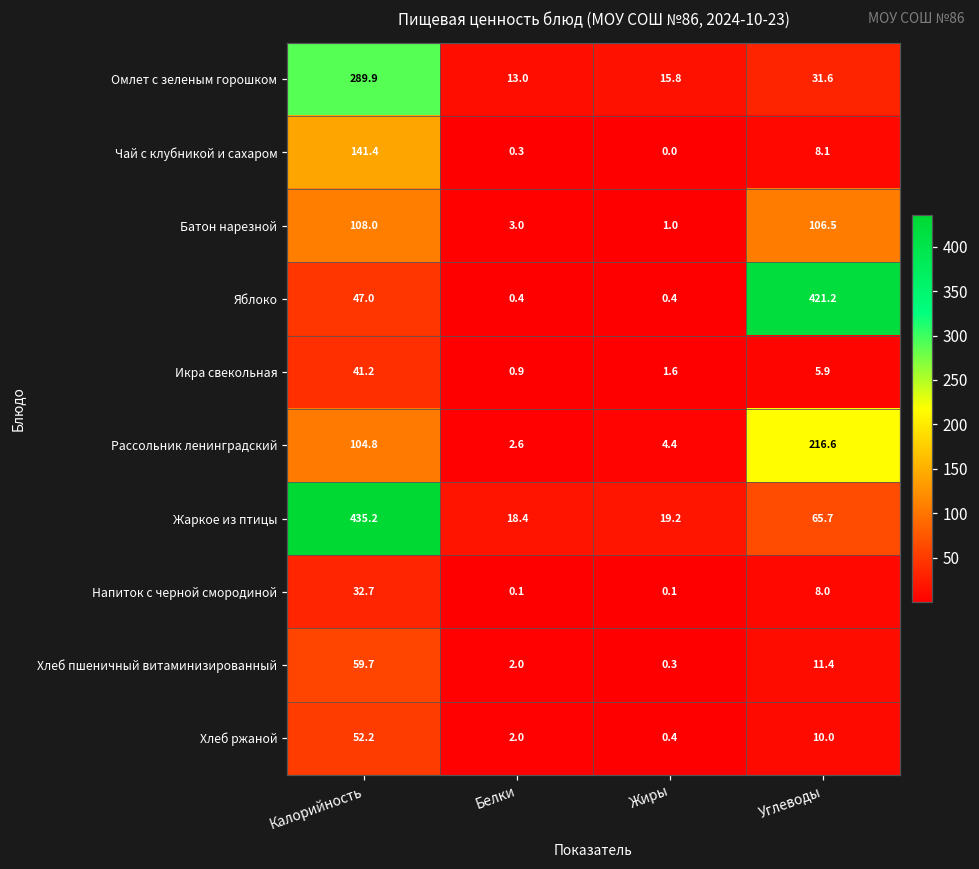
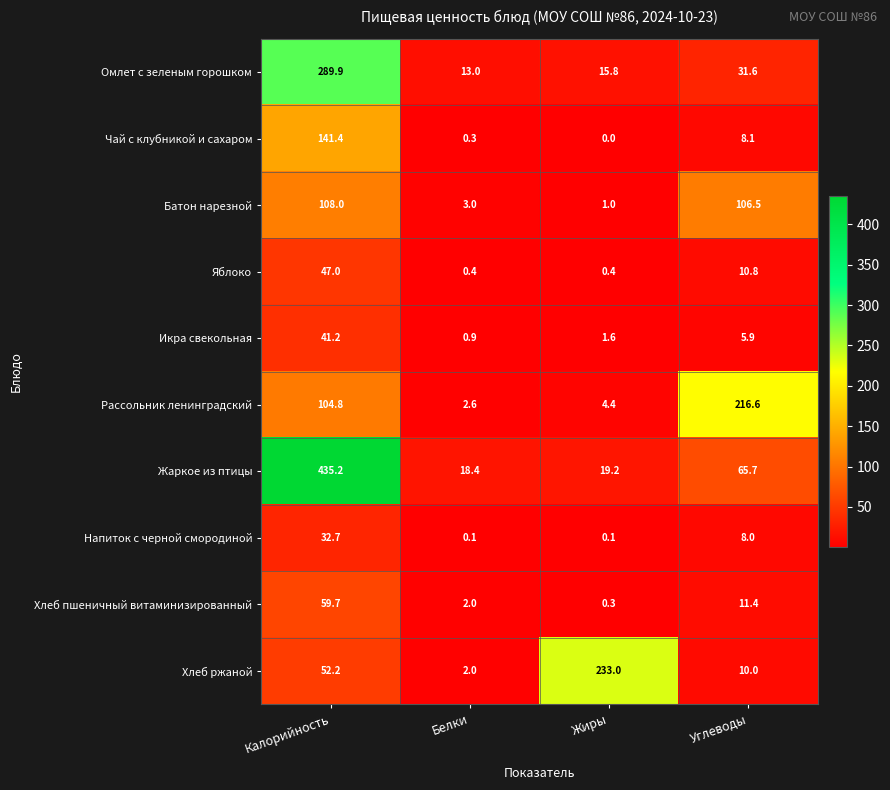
Яблоко, Углеводы: 421.2 -> 10.8
Хлеб ржаной, Жиры: 0.4 -> 233.0
